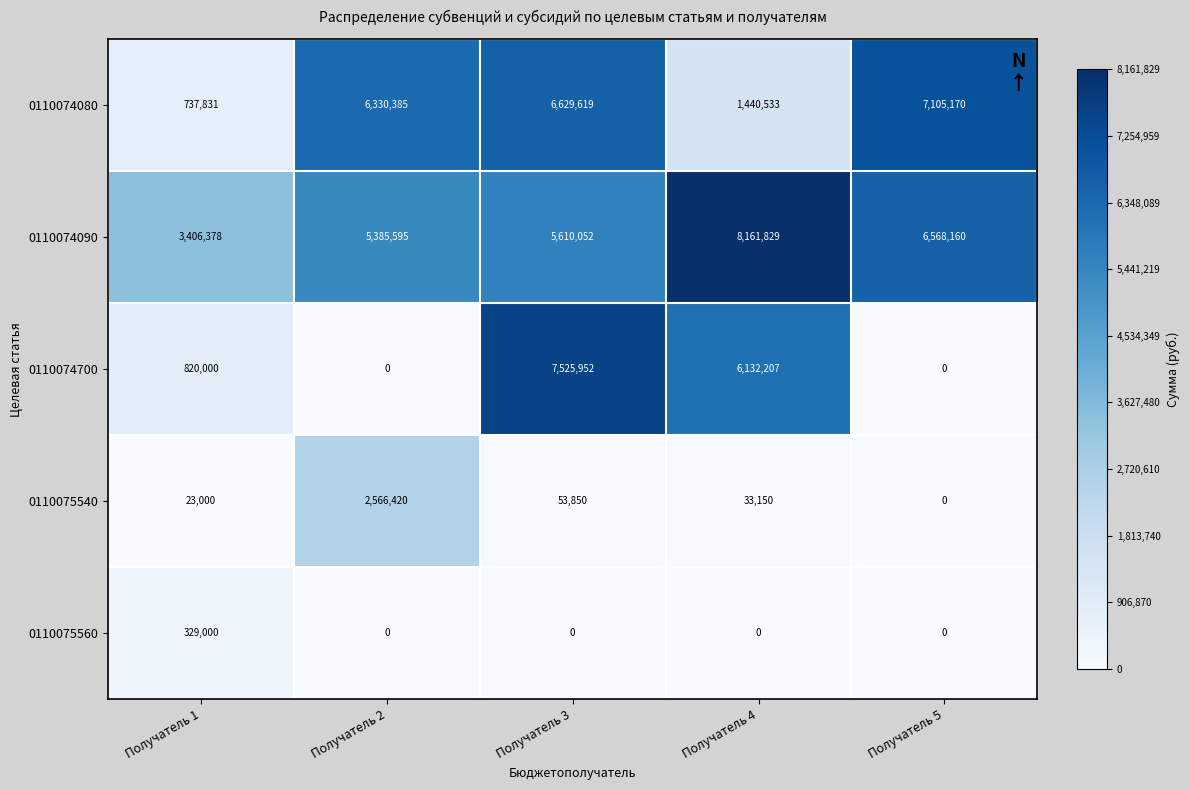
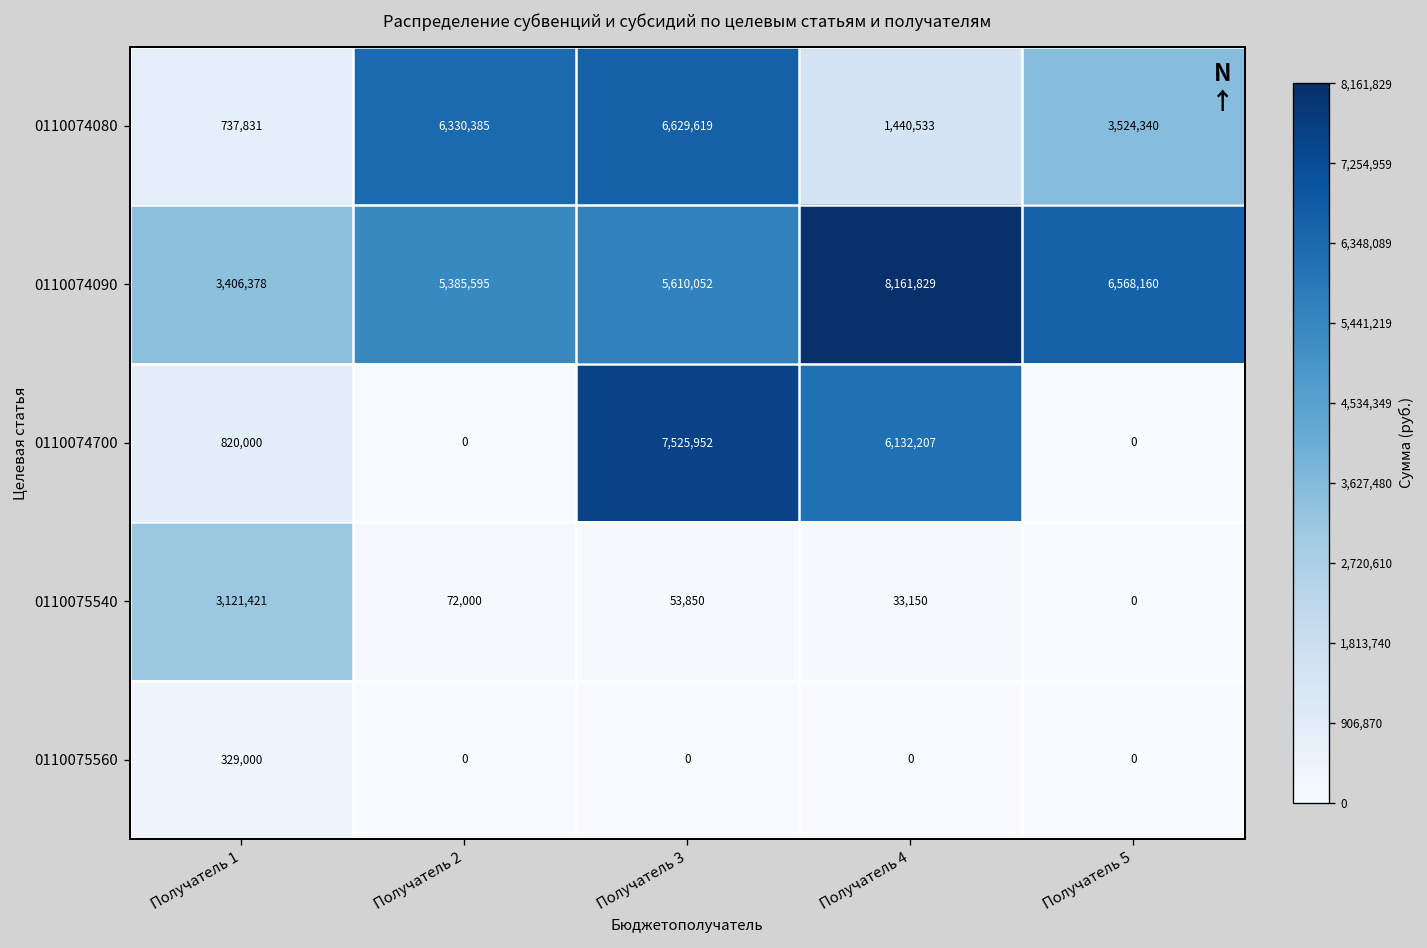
0110074080, Получатель 5: 7,105,170 -> 3,524,340
0110075540, Получатель 1: 23,000 -> 3,121,421
0110075540, Получатель 2: 2,566,420 -> 72,000
